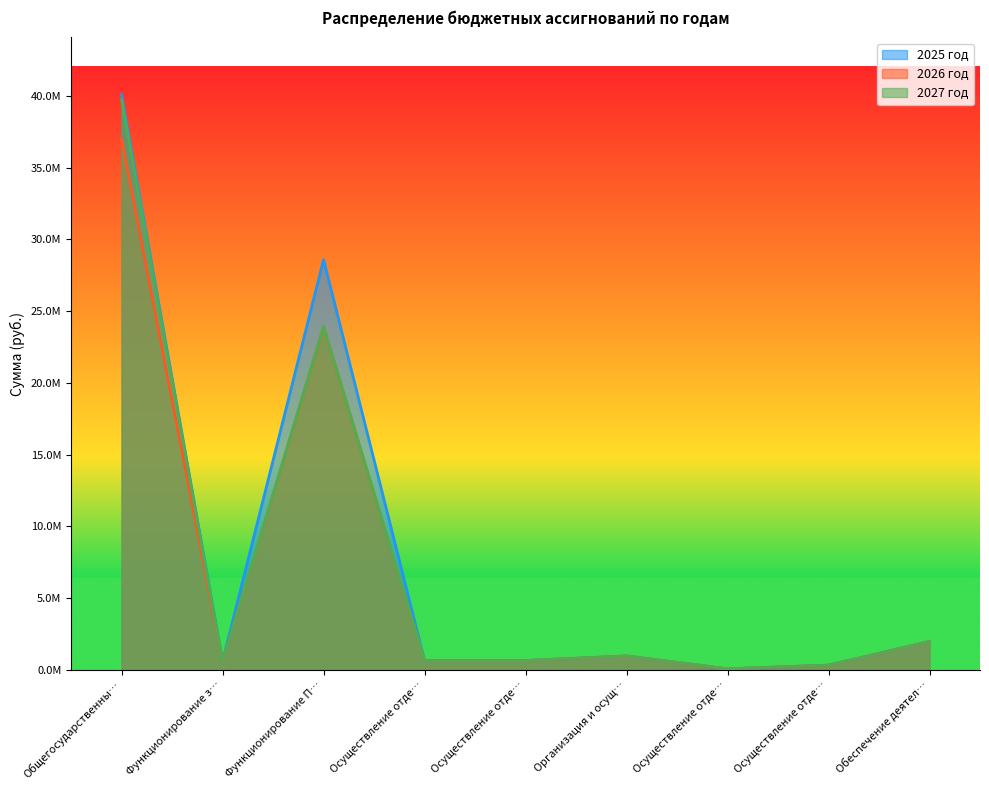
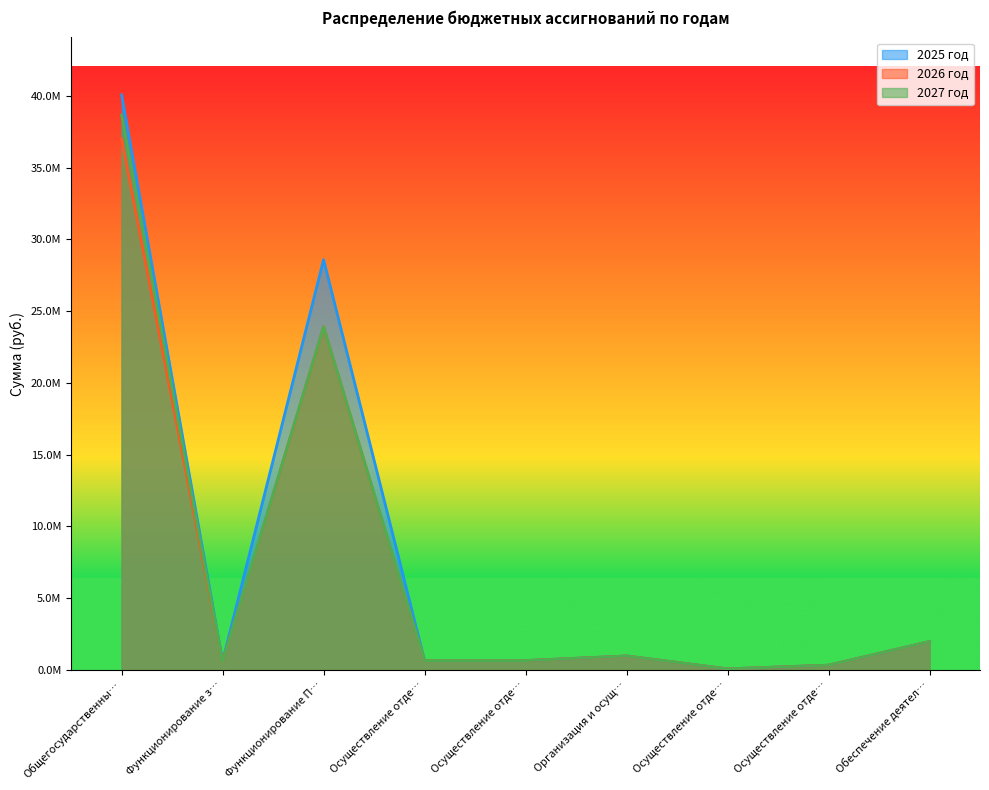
2027 год, Общегосударственны…: 39700000 -> 38700000
